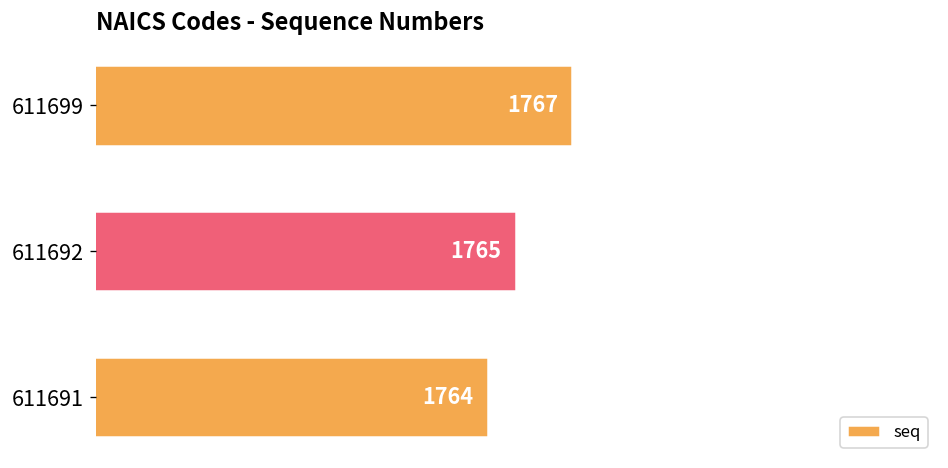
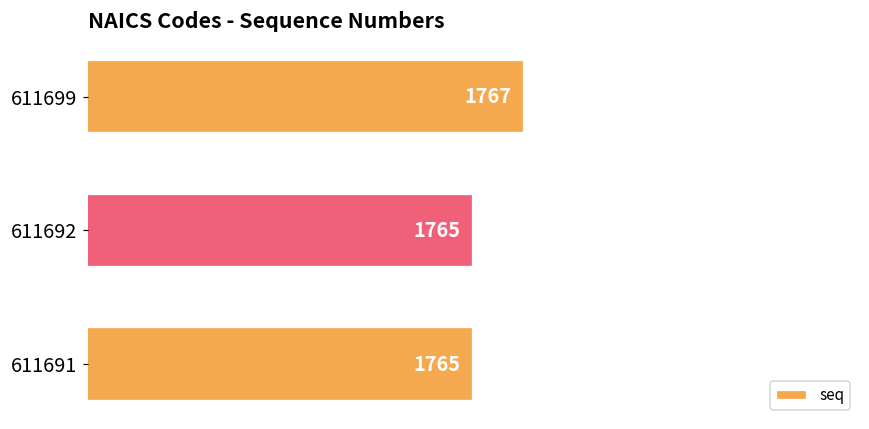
611691: 1764 -> 1765
